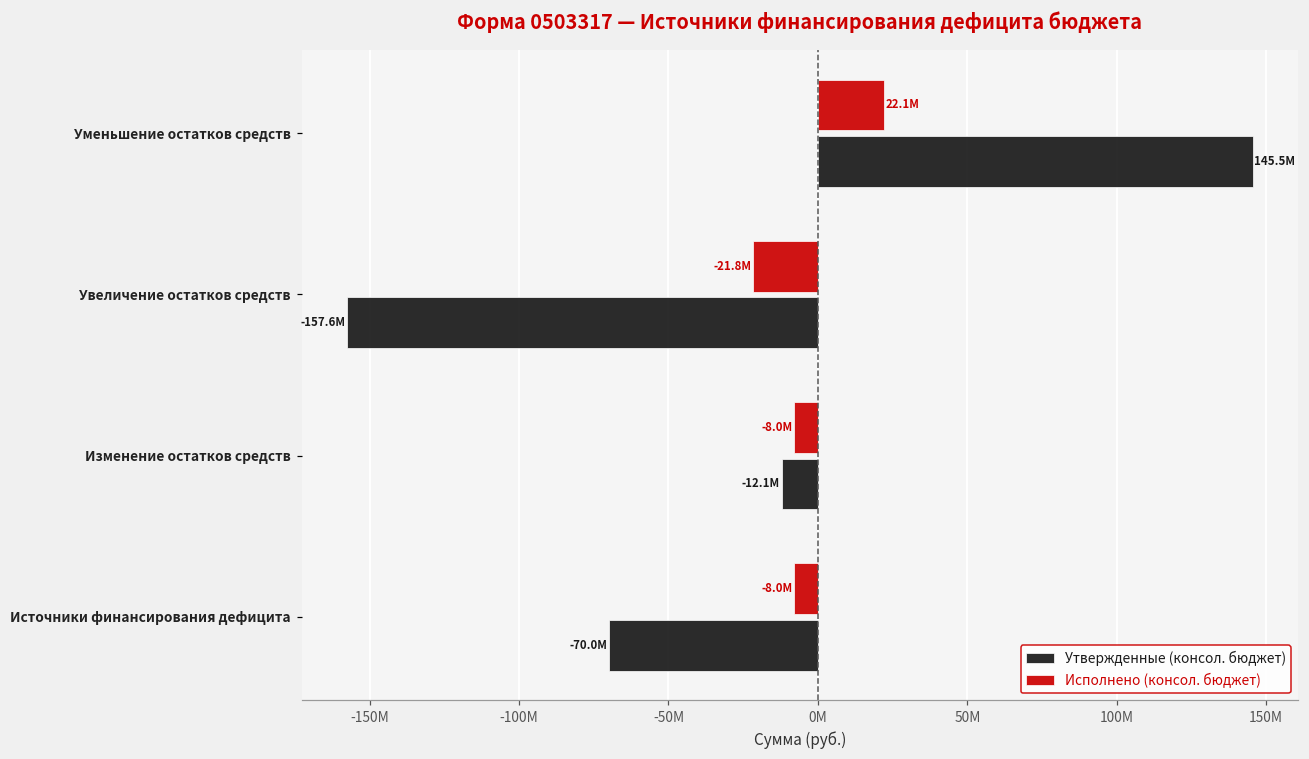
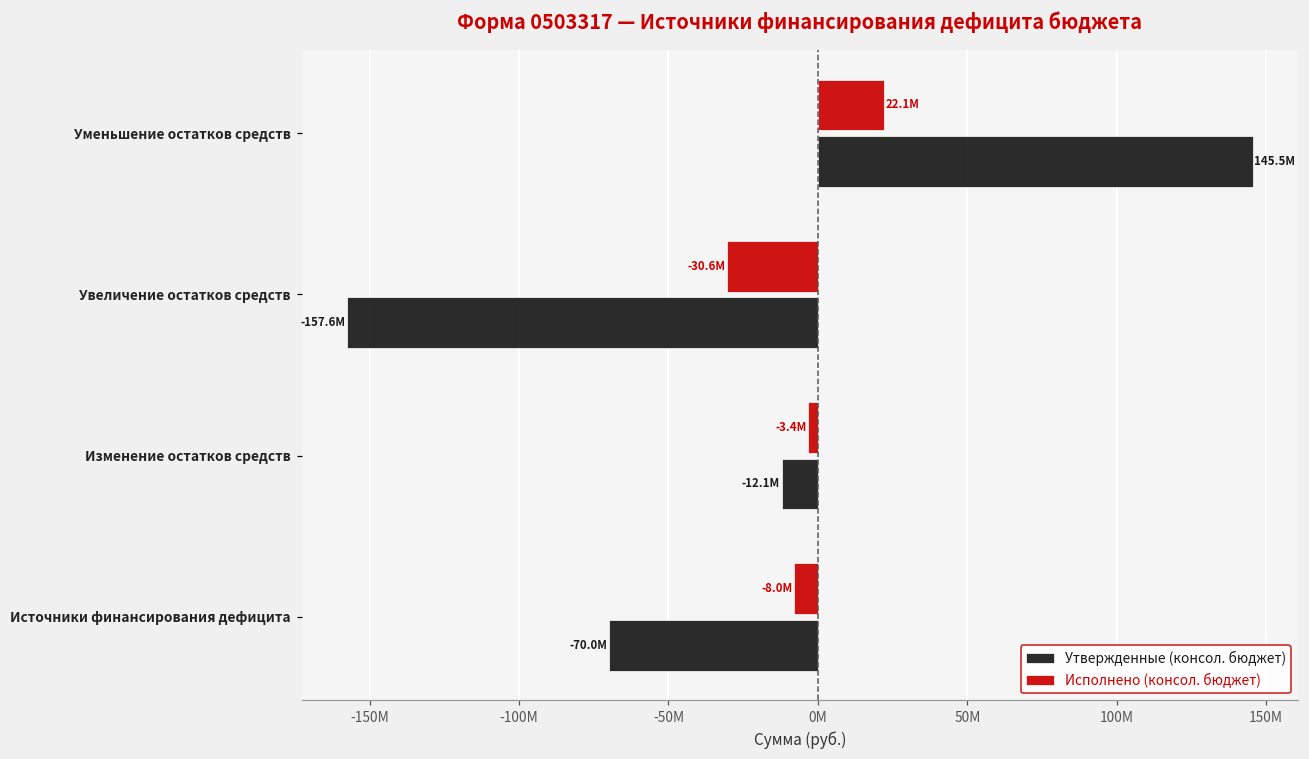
Исполнено (консол. бюджет), Увеличение остатков средств: -21.8M -> -30.6M
Исполнено (консол. бюджет), Изменение остатков средств: -8.0M -> -3.4M
